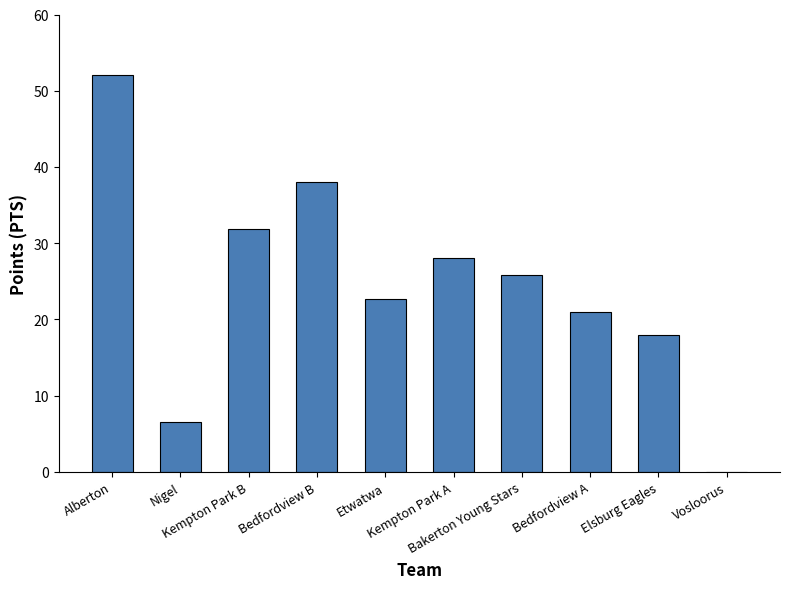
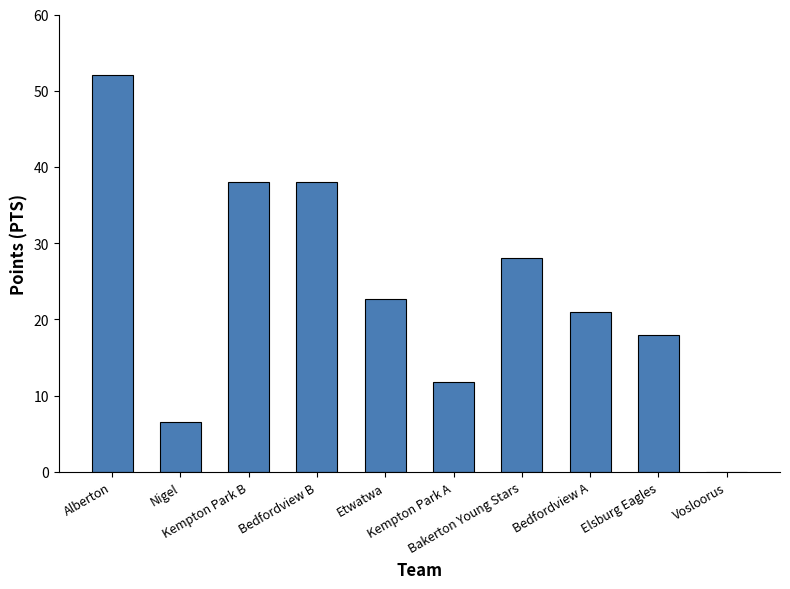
Kempton Park B: 32 -> 38
Kempton Park A: 28 -> 12
Bakerton Young Stars: 26 -> 28
